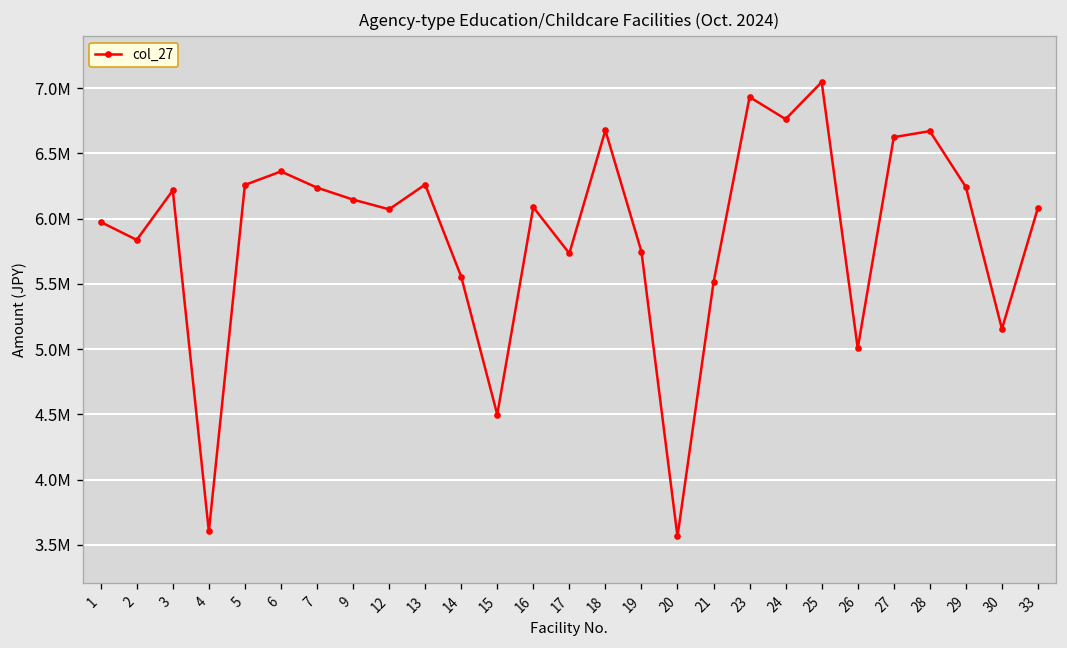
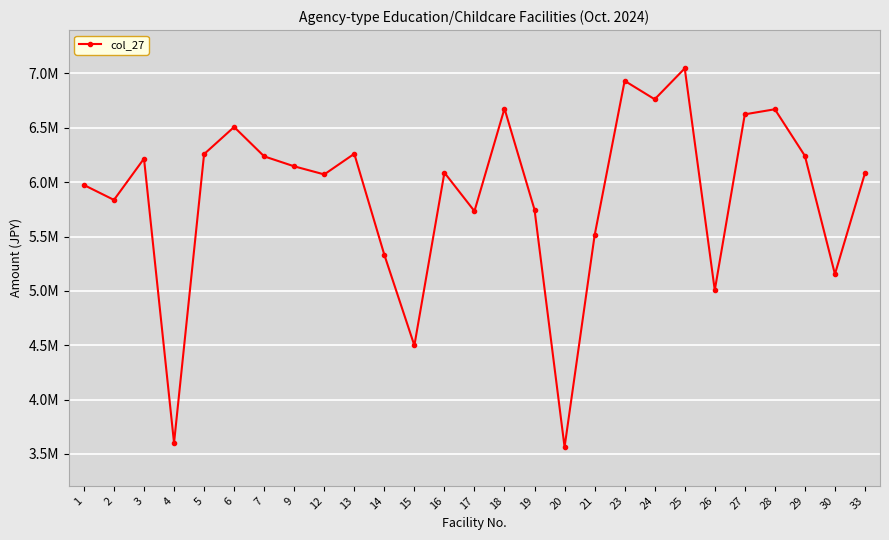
6: 6360000 -> 6510000
14: 5560000 -> 5330000
